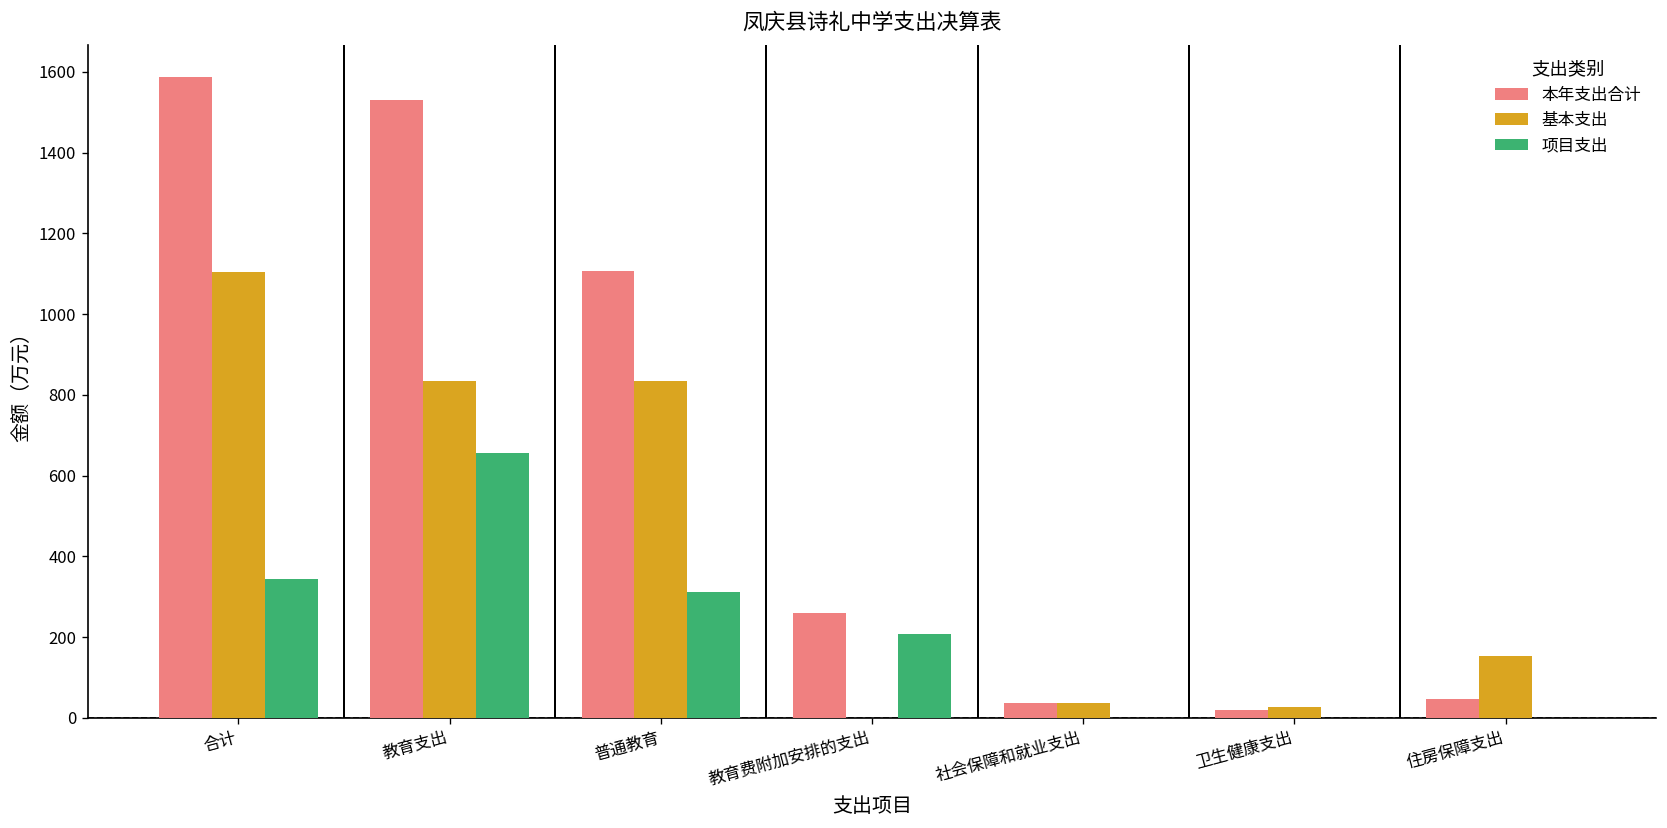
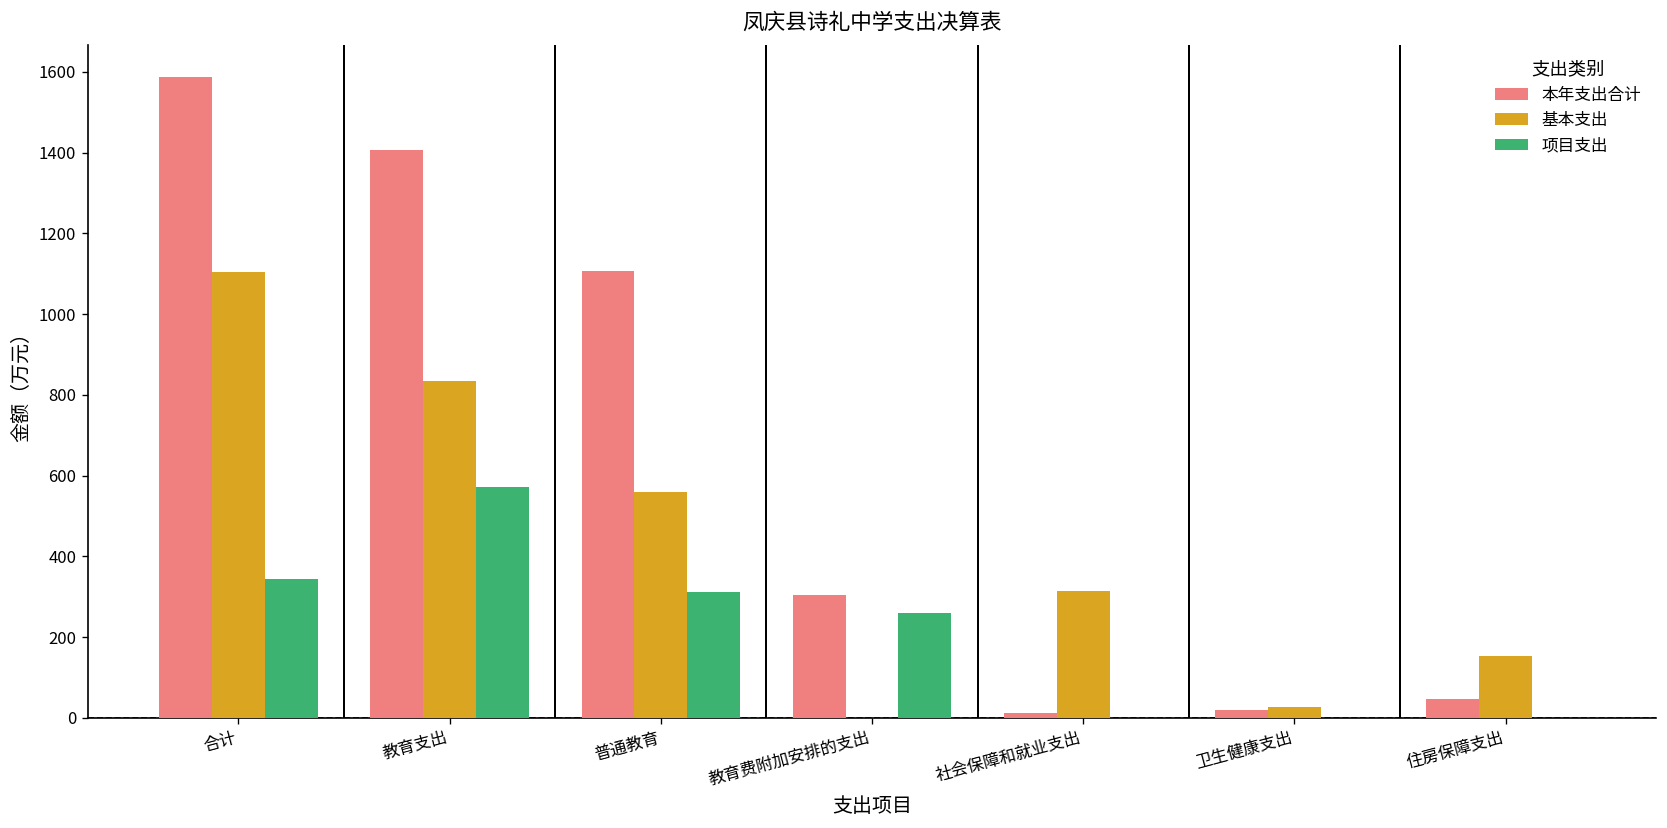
本年支出合计, 教育支出: 1530 -> 1410
项目支出, 教育支出: 660 -> 570
基本支出, 普通教育: 830 -> 560
本年支出合计, 教育费附加安排的支出: 260 -> 300
项目支出, 教育费附加安排的支出: 210 -> 260
本年支出合计, 社会保障和就业支出: 40 -> 10
基本支出, 社会保障和就业支出: 40 -> 310
